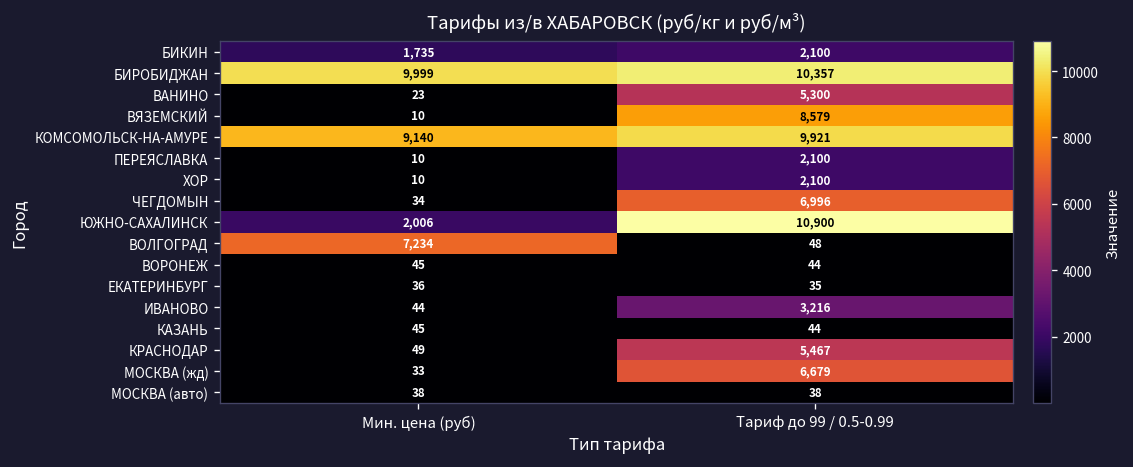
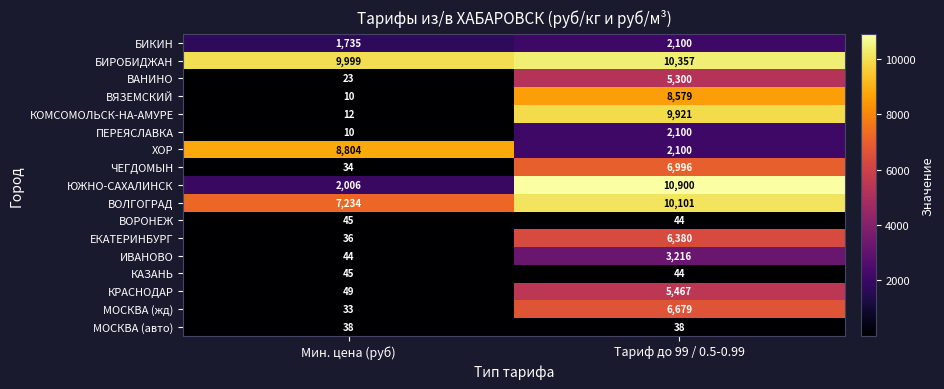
КОМСОМОЛЬСК-НА-АМУРЕ, Мин. цена (руб): 9,140 -> 12
ХОР, Мин. цена (руб): 10 -> 8,804
ВОЛГОГРАД, Тариф до 99 / 0.5-0.99: 48 -> 10,101
ЕКАТЕРИНБУРГ, Тариф до 99 / 0.5-0.99: 35 -> 6,380
